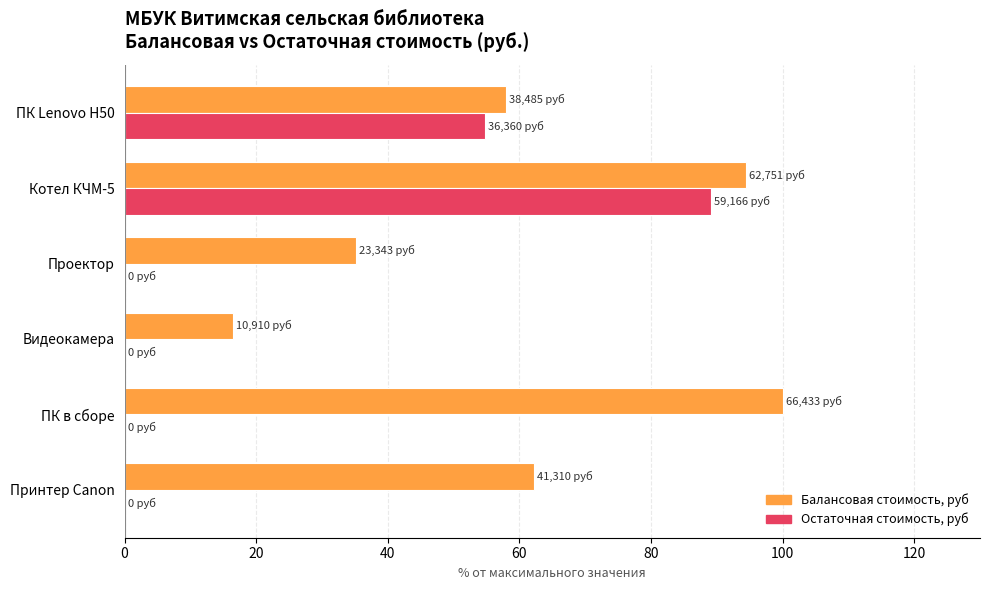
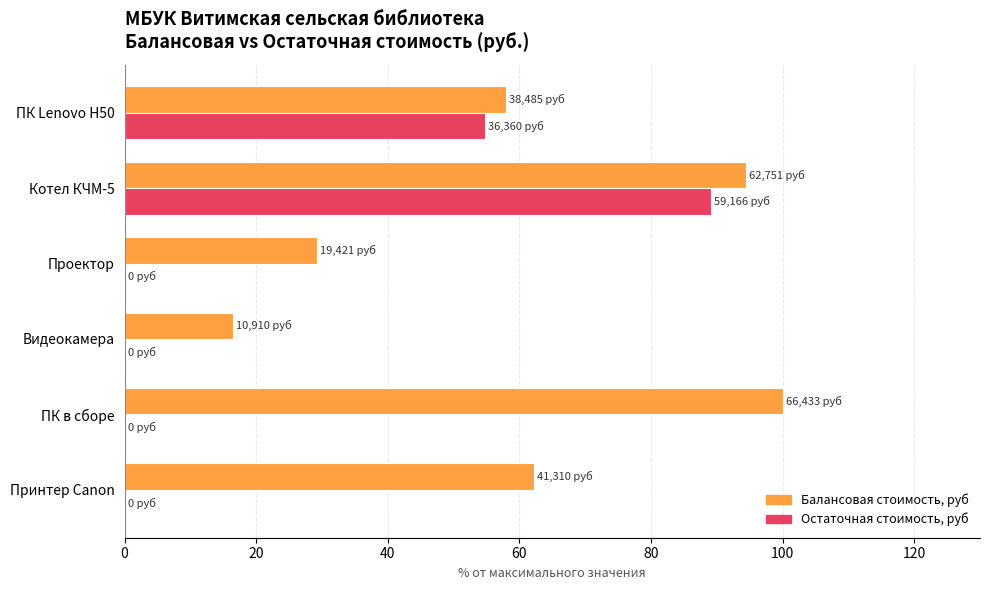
Балансовая стоимость, руб, Проектор: 23,343 -> 19,421
